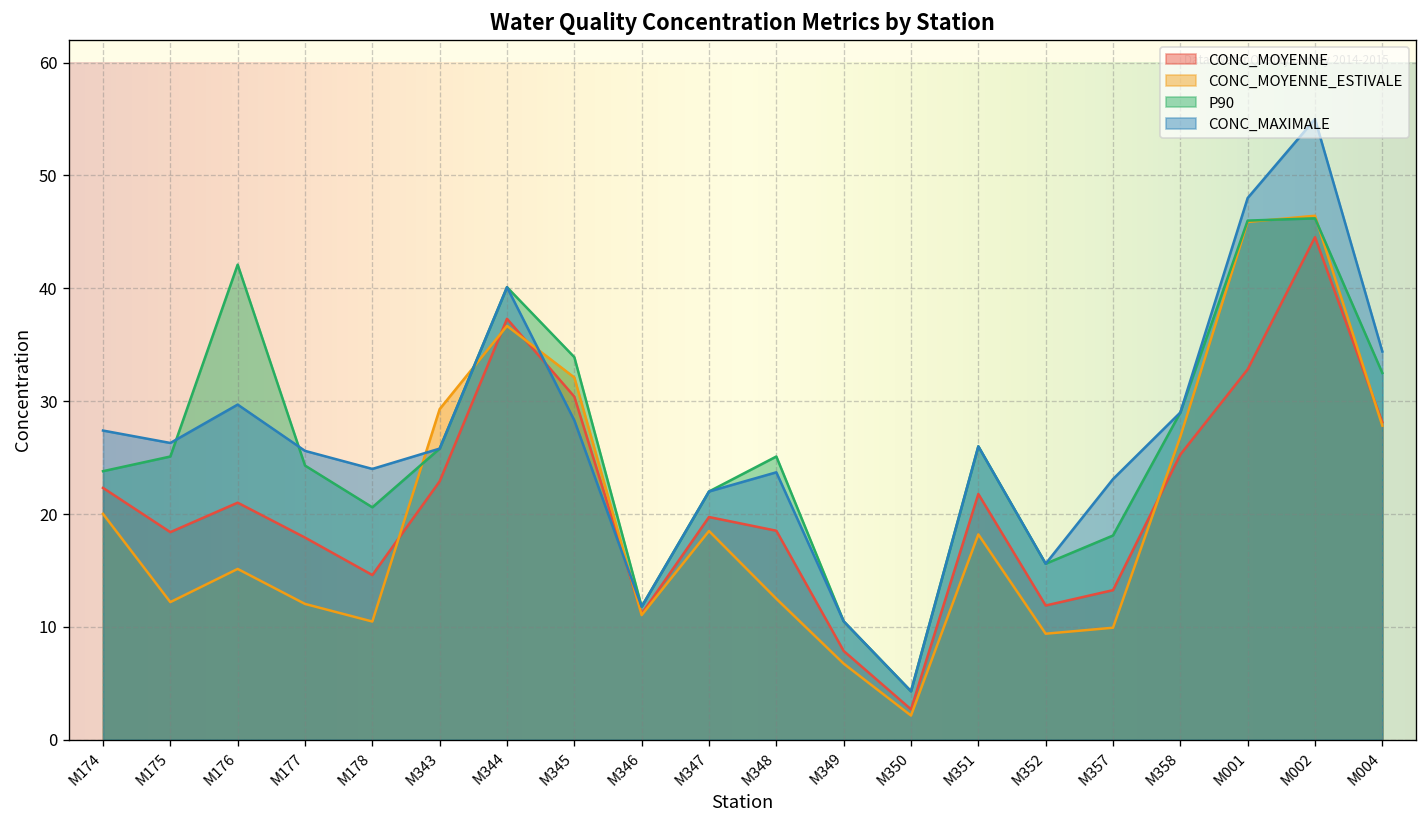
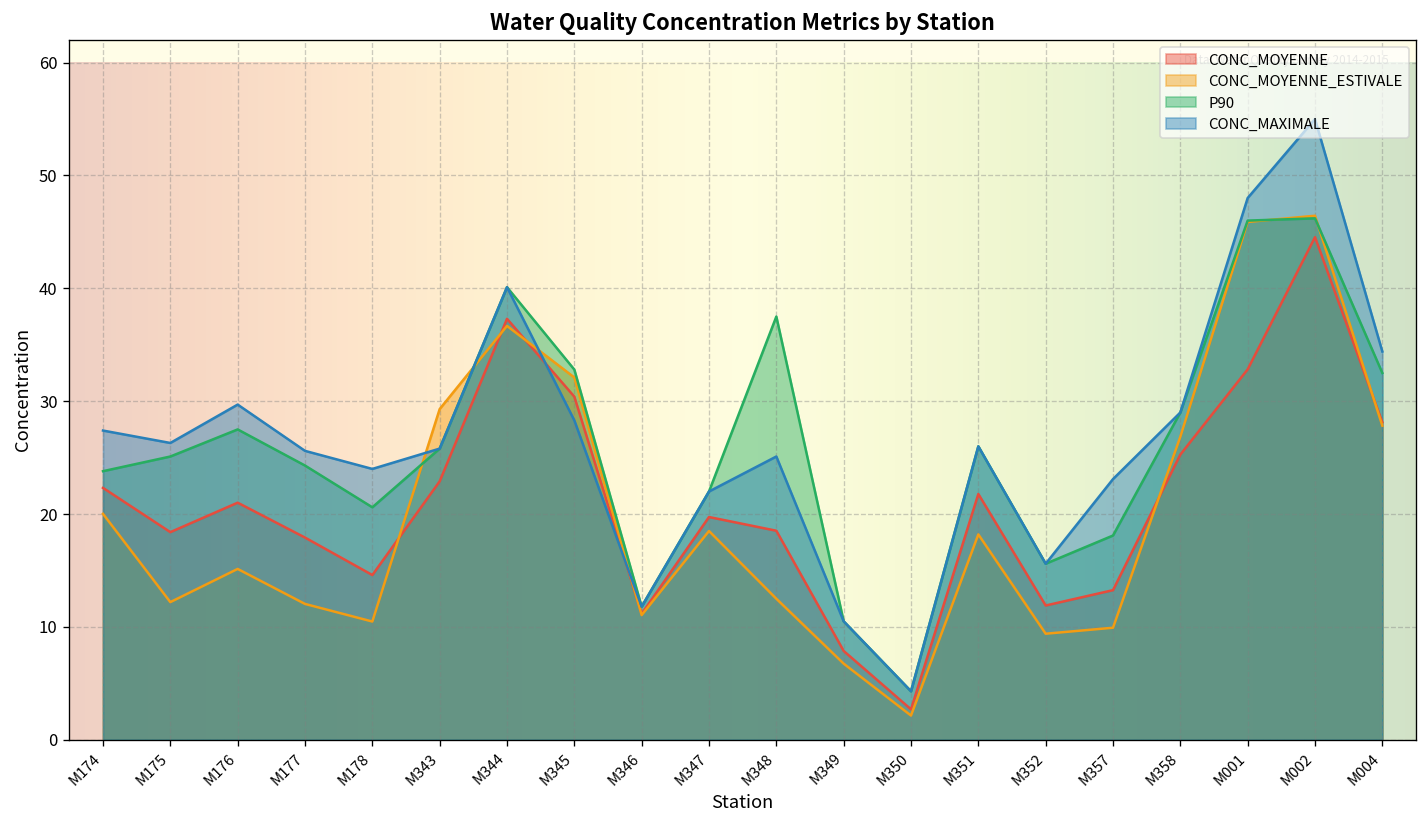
P90, M176: 42 -> 28
P90, M345: 34 -> 33
P90, M348: 25 -> 38
CONC_MAXIMALE, M348: 24 -> 25
